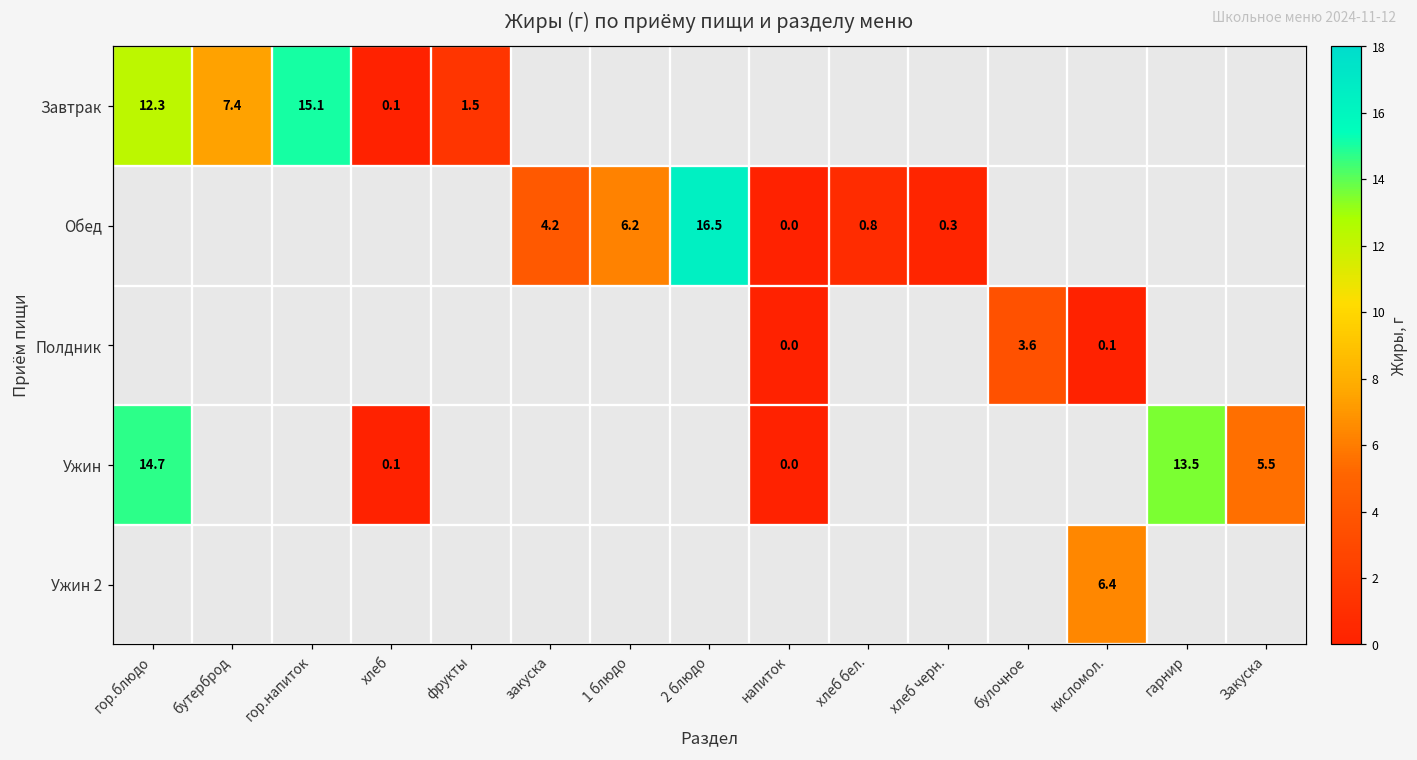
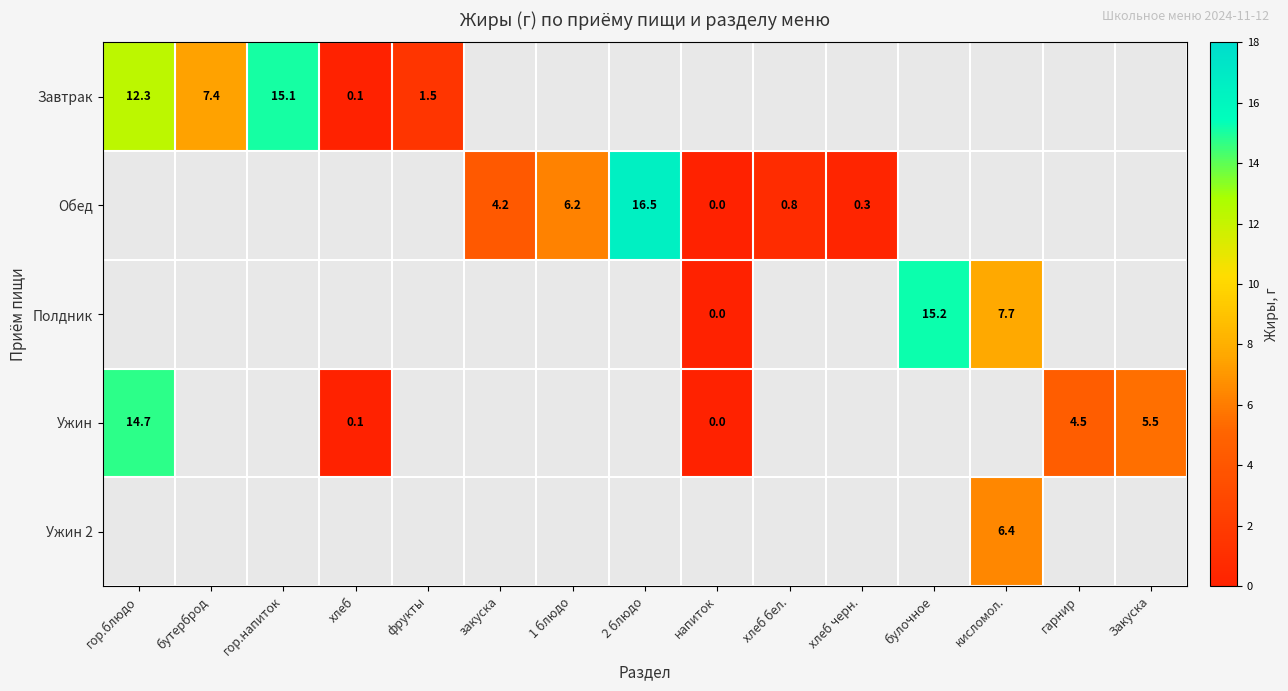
Полдник, булочное: 3.6 -> 15.2
Полдник, кисломол.: 0.1 -> 7.7
Ужин, гарнир: 13.5 -> 4.5
